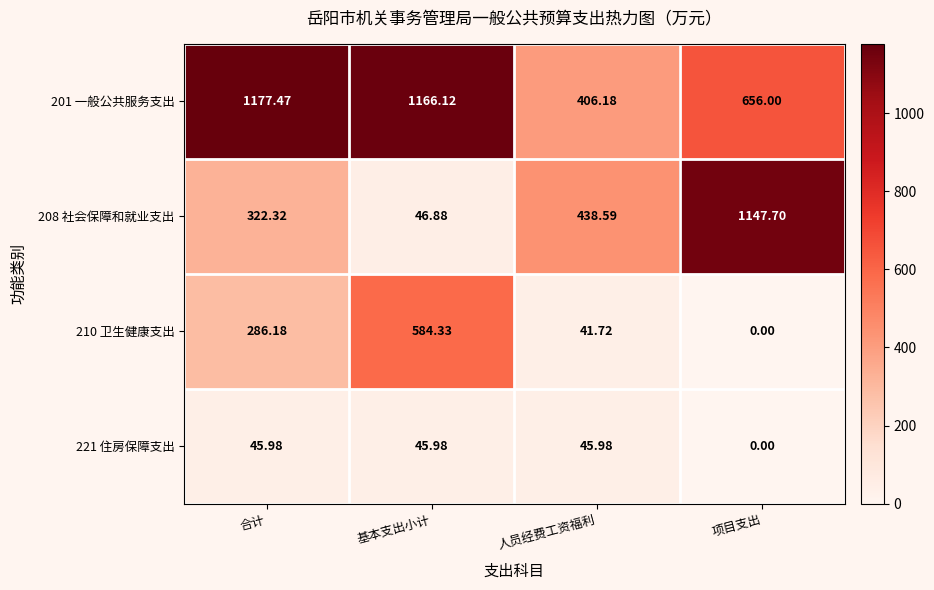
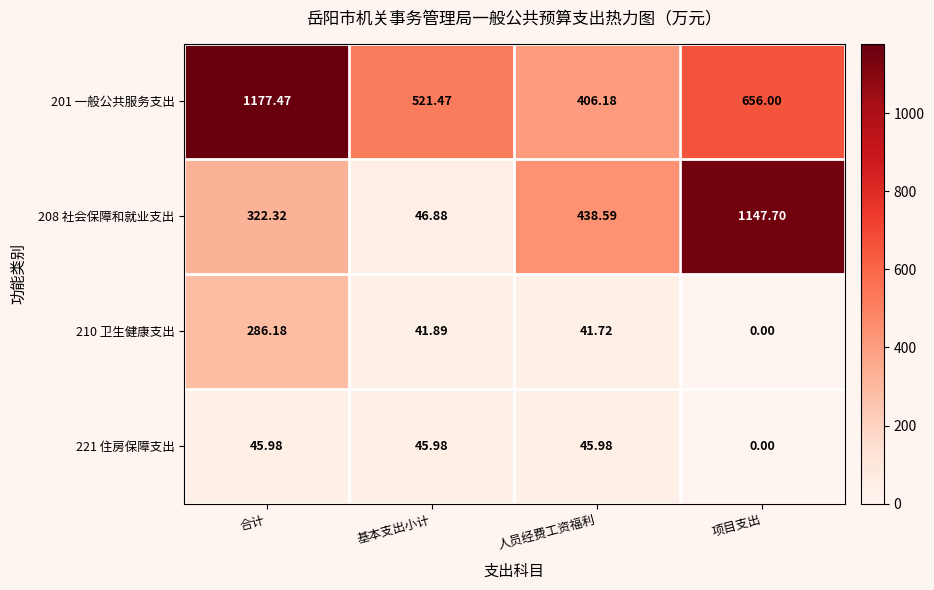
201 一般公共服务支出, 基本支出小计: 1166.12 -> 521.47
210 卫生健康支出, 基本支出小计: 584.33 -> 41.89
